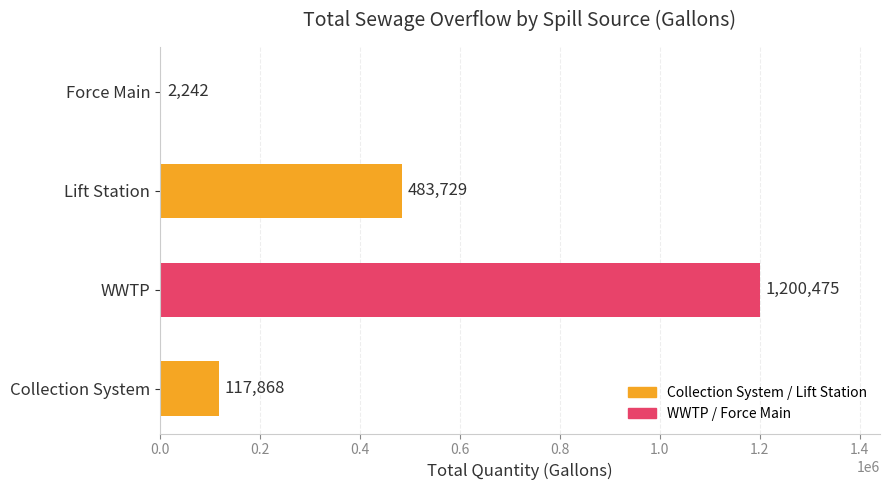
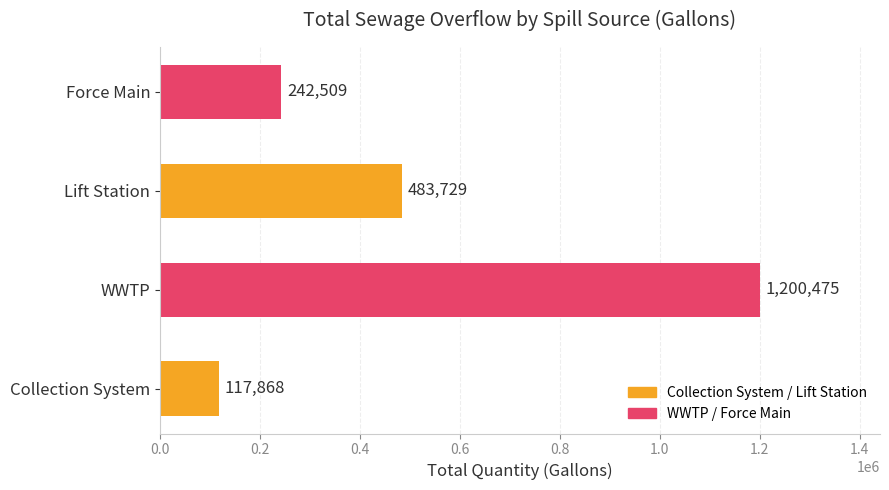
Force Main: 2,242 -> 242,509
